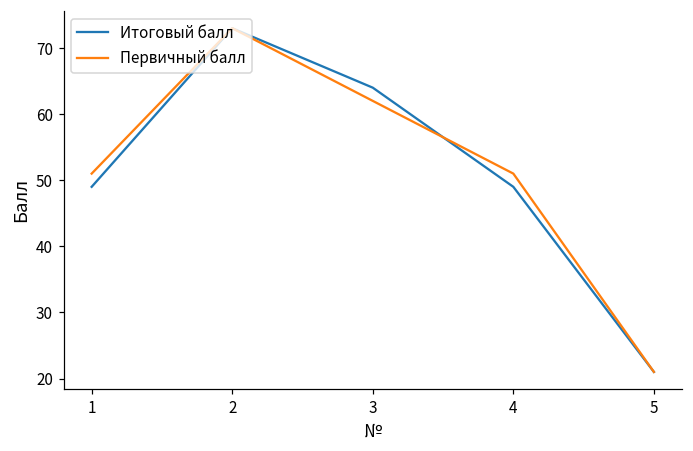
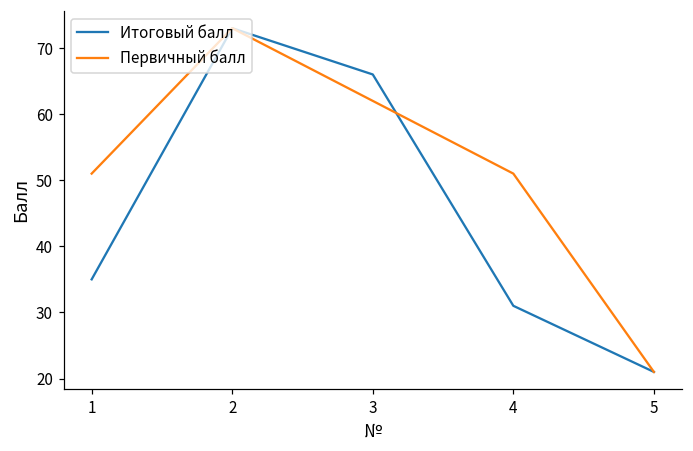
Итоговый балл, 1: 49 -> 35
Итоговый балл, 3: 64 -> 66
Итоговый балл, 4: 49 -> 31
